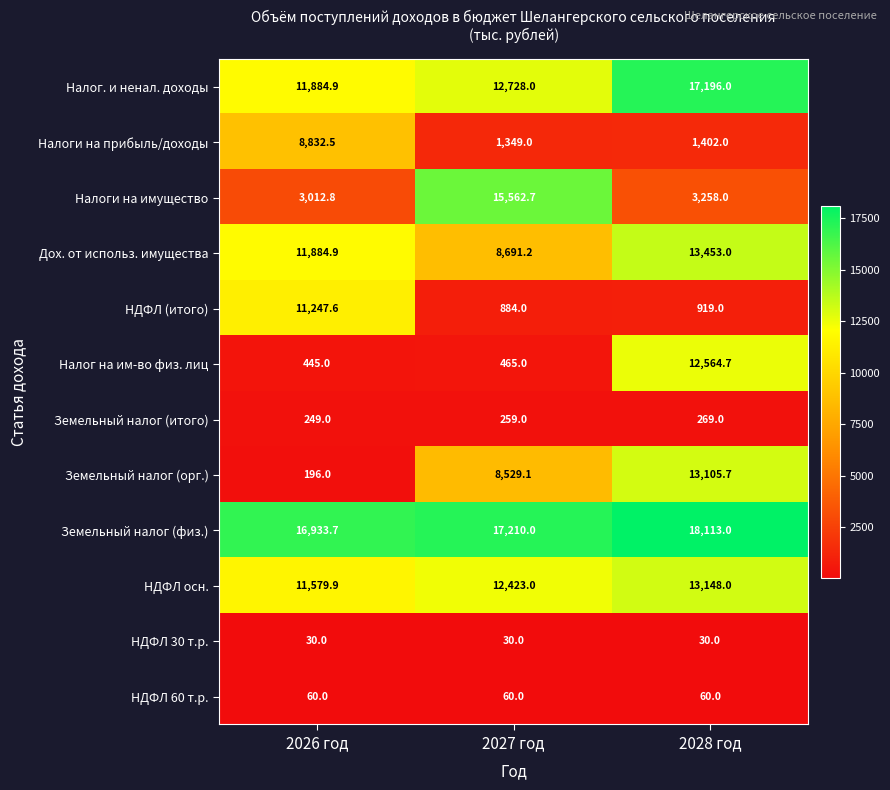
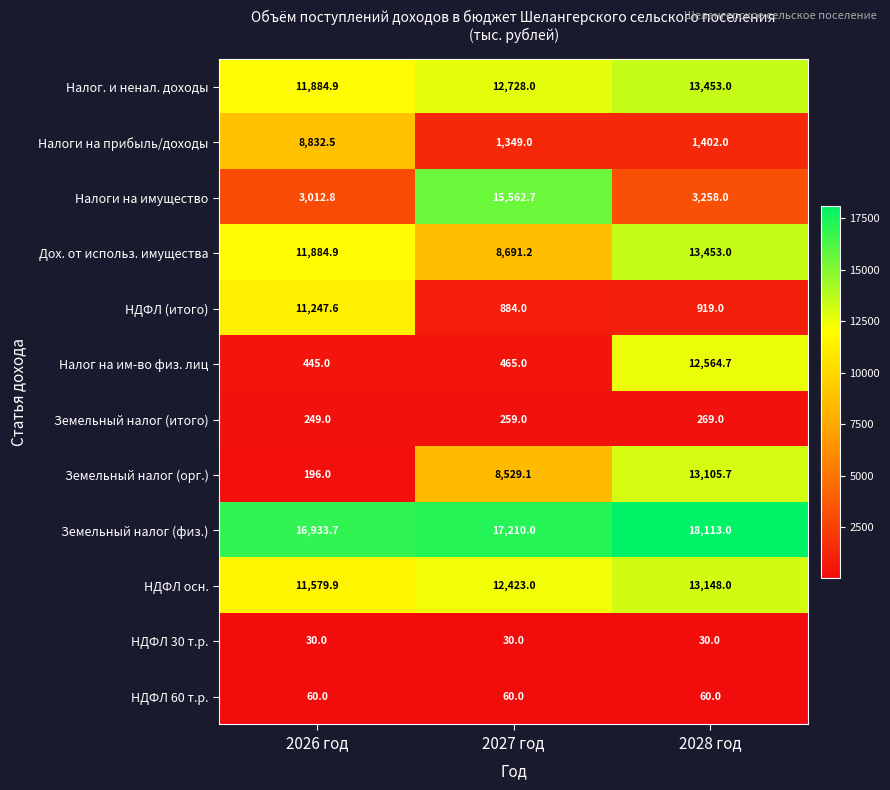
Налог. и ненал. доходы, 2028 год: 17,196.0 -> 13,453.0
